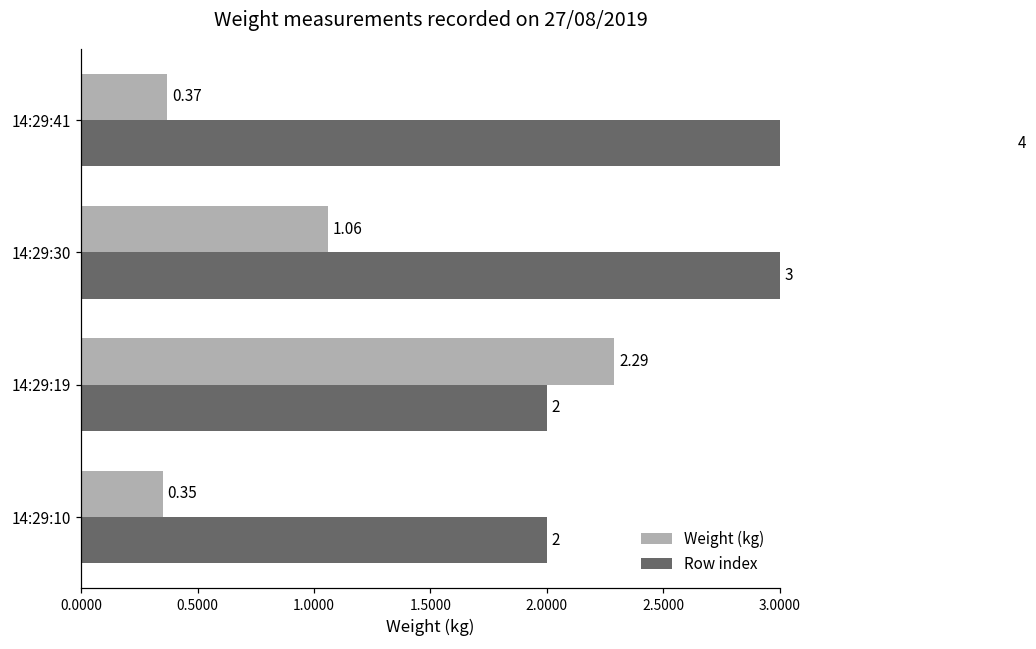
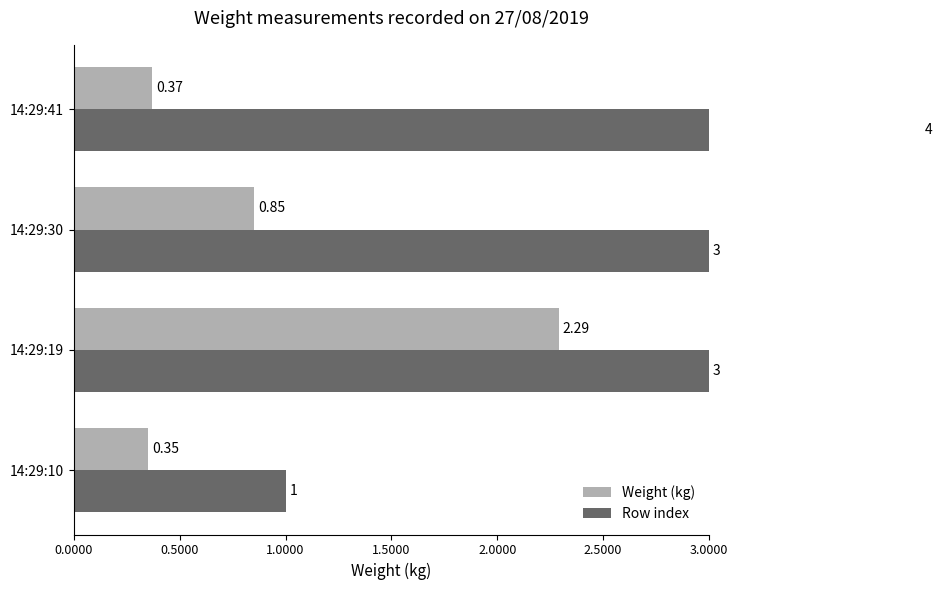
Weight (kg), 14:29:30: 1.06 -> 0.85
Row index, 14:29:19: 2 -> 3
Row index, 14:29:10: 2 -> 1
